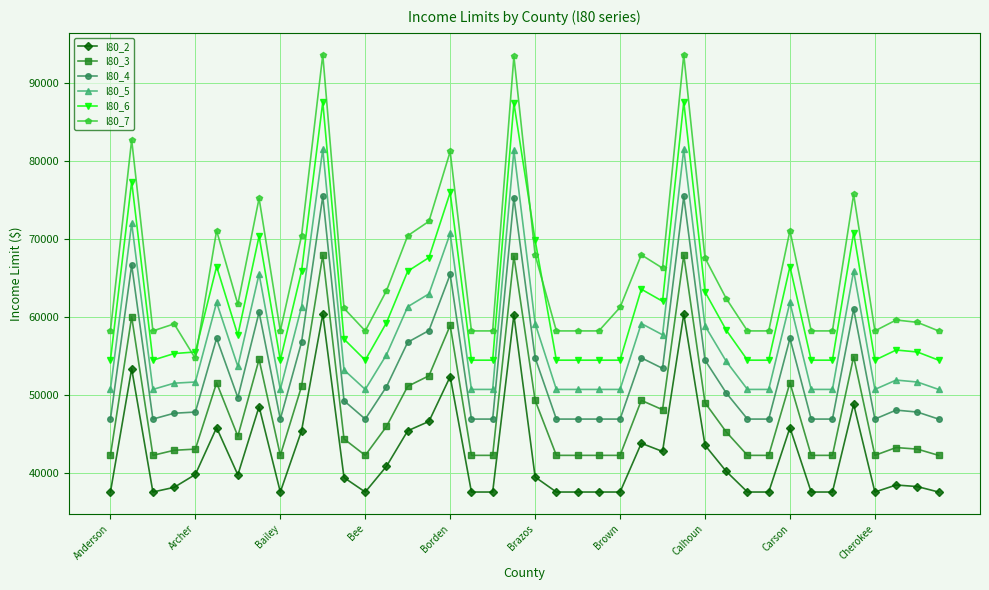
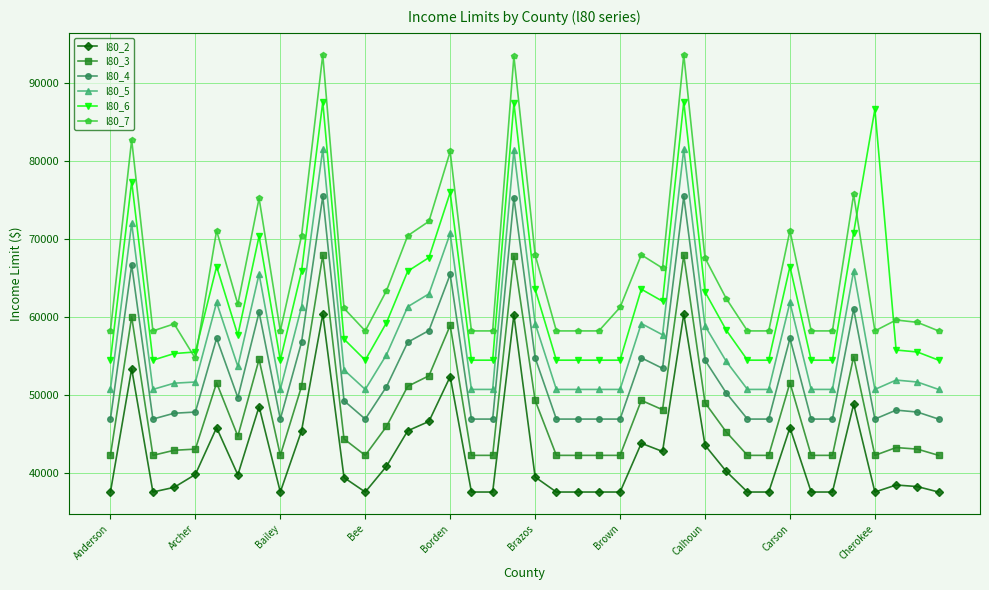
l80_6, Brazos: 70000 -> 64000
l80_6, Cherokee: 55000 -> 87000
